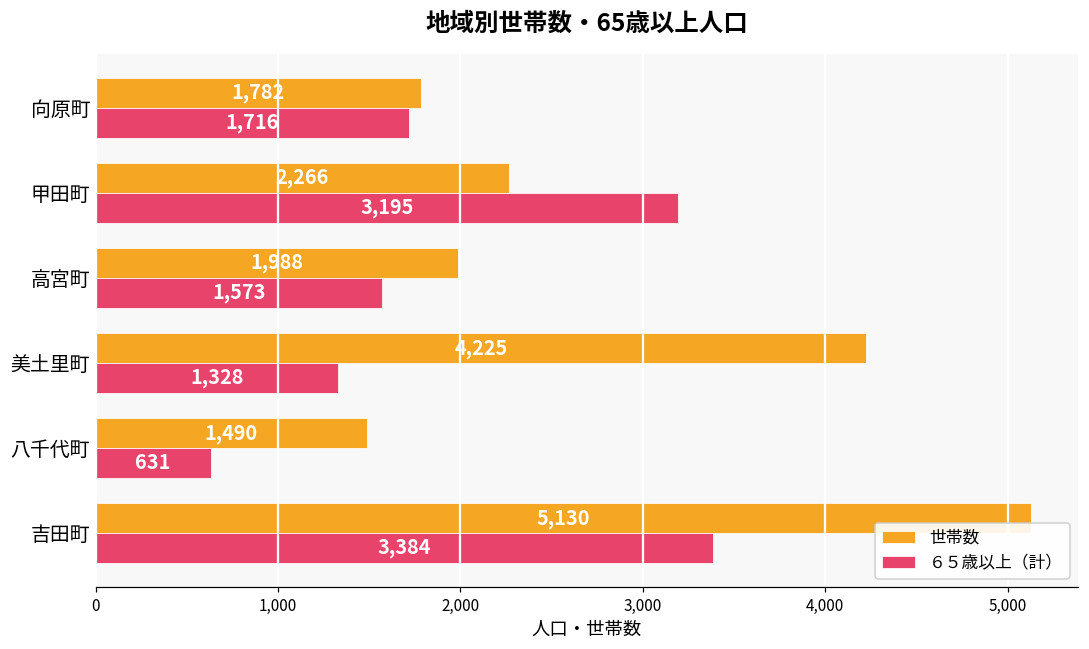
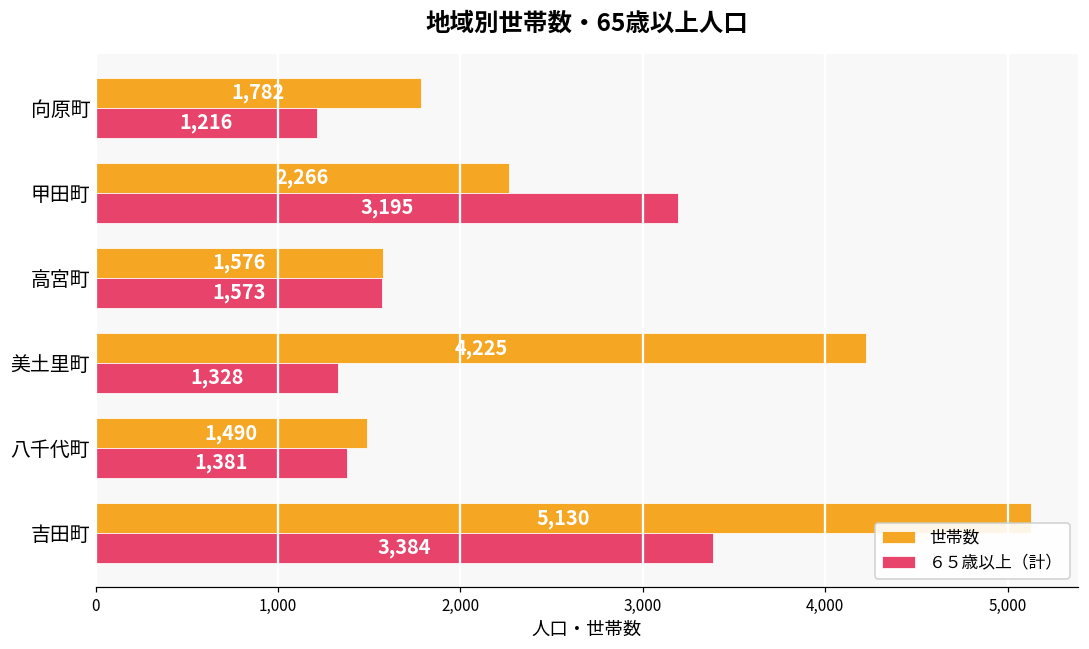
６５歳以上（計）, 向原町: 1,716 -> 1,216
世帯数, 高宮町: 1,988 -> 1,576
６５歳以上（計）, 八千代町: 631 -> 1,381
